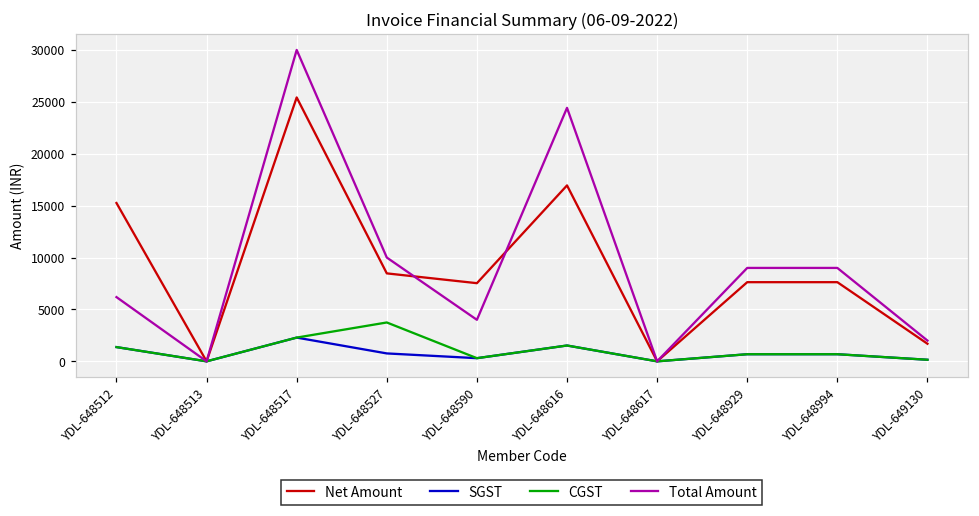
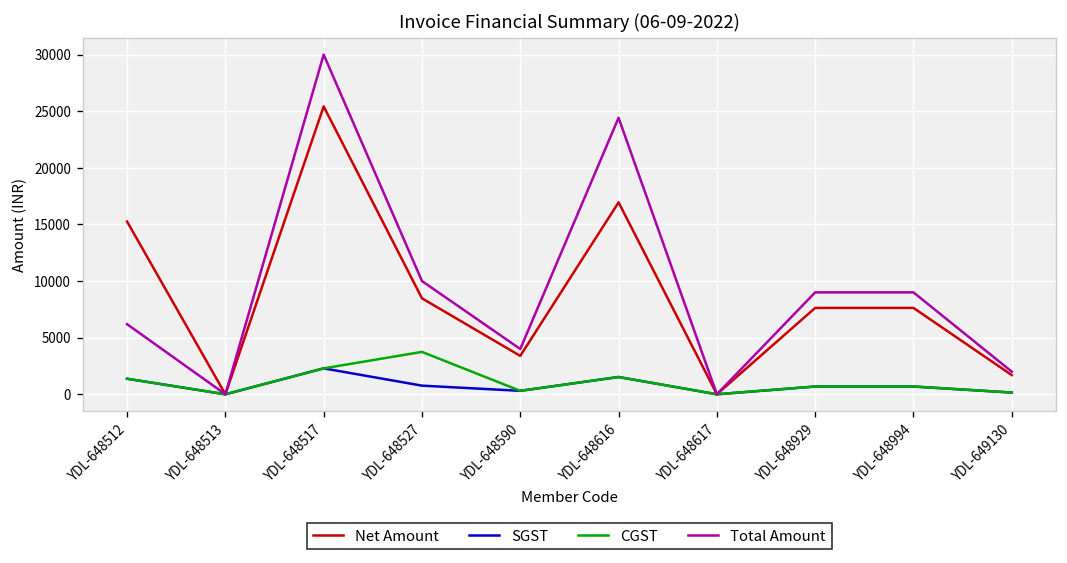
Net Amount, YDL-648590: 8000 -> 3000
